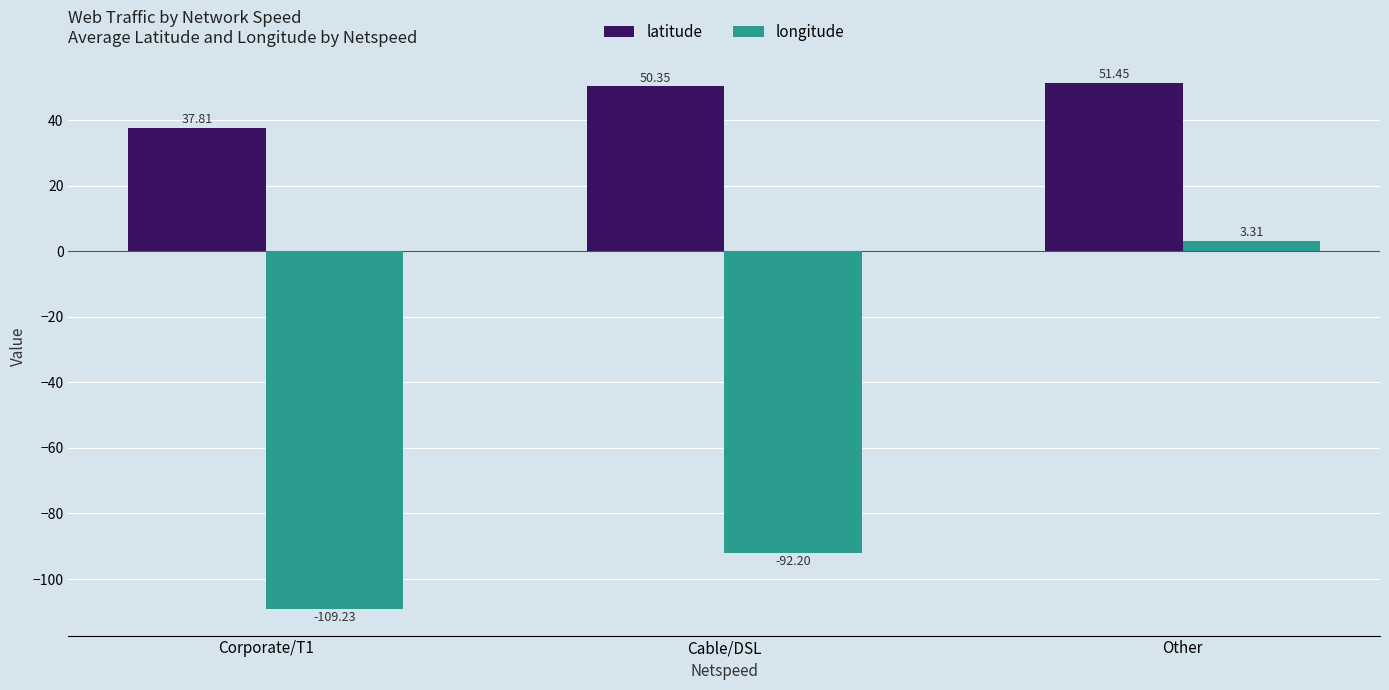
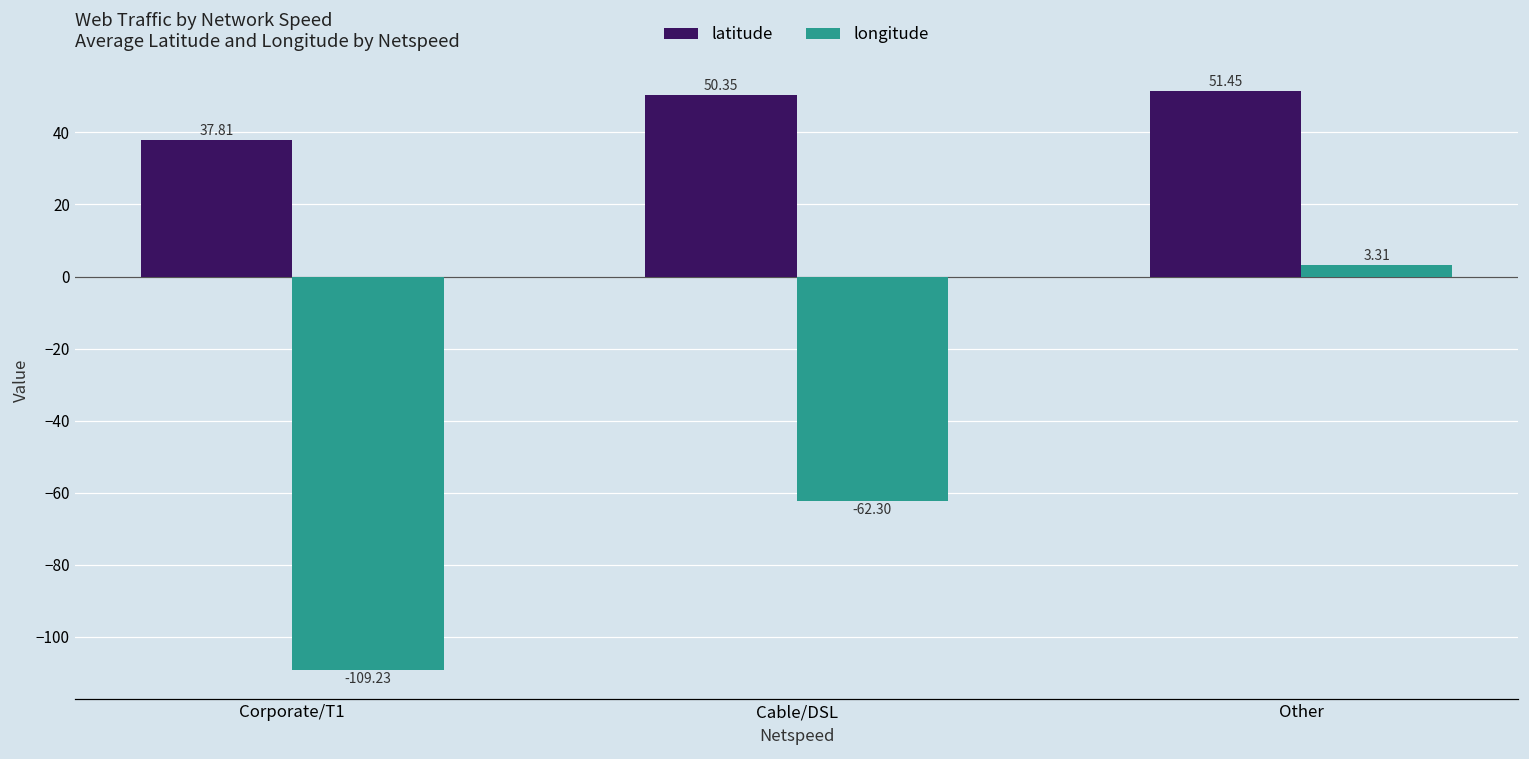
longitude, Cable/DSL: -92.20 -> -62.30
